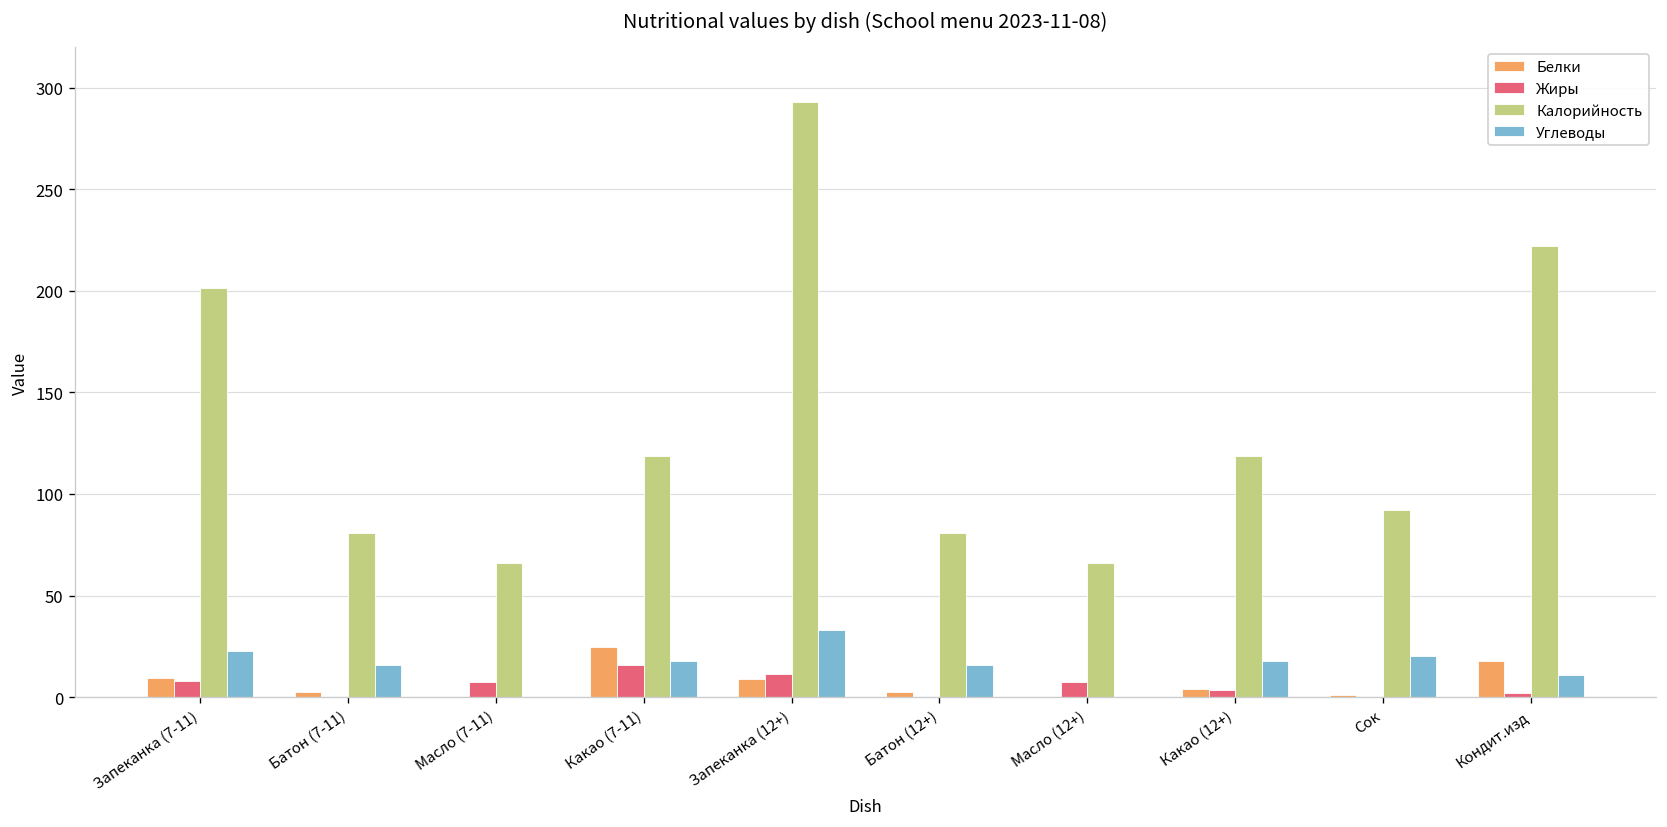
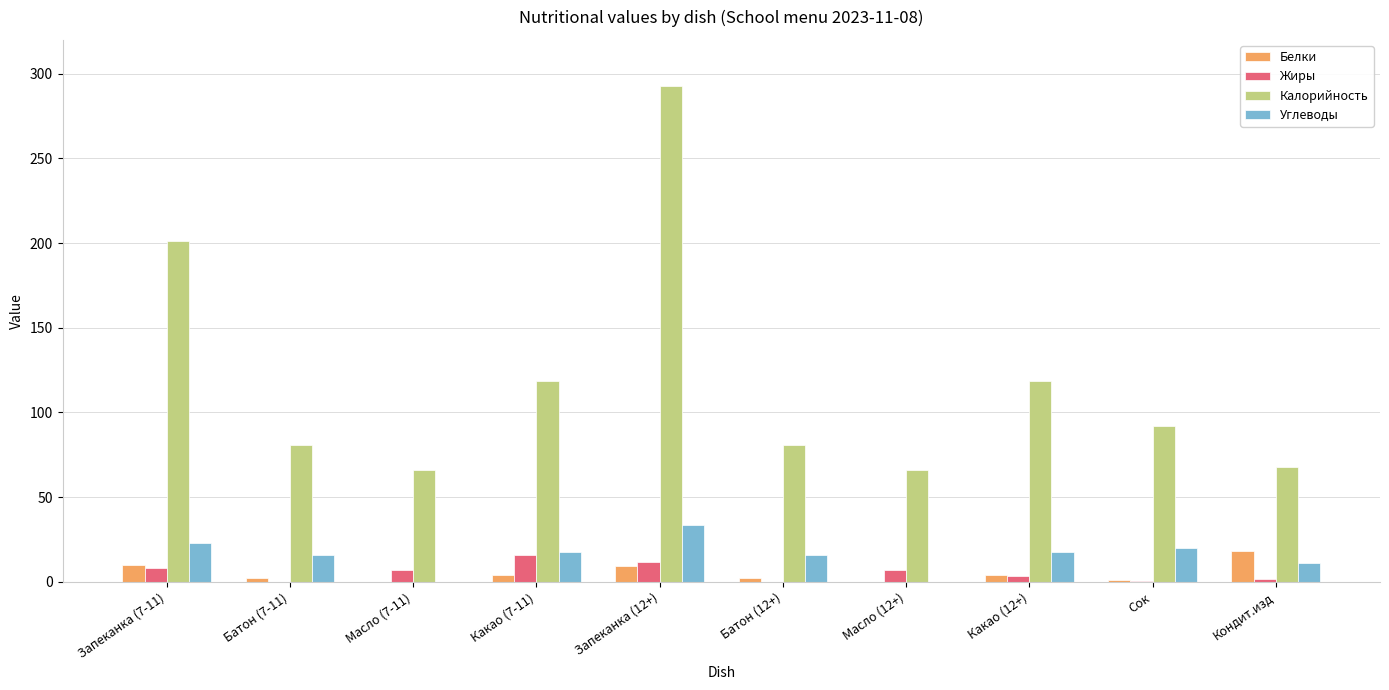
Белки, Какао (7-11): 25 -> 4
Калорийность, Кондит.изд: 222 -> 68
